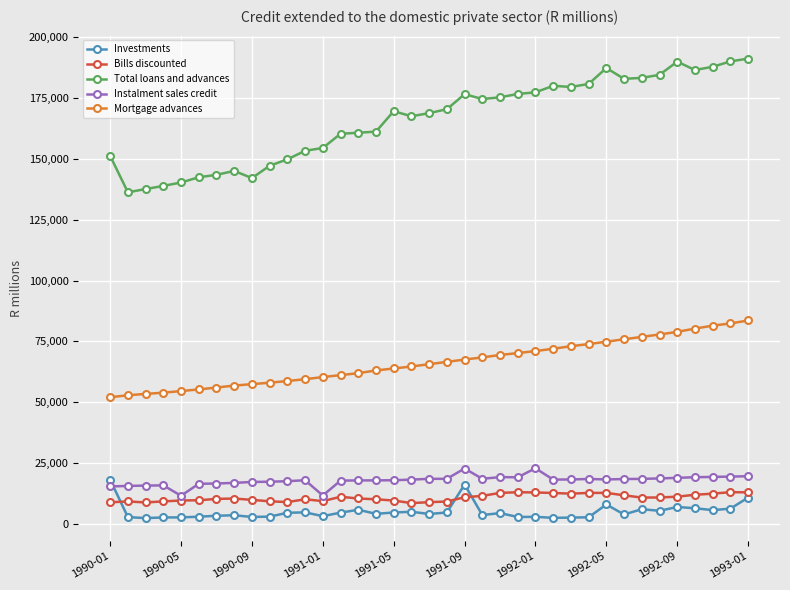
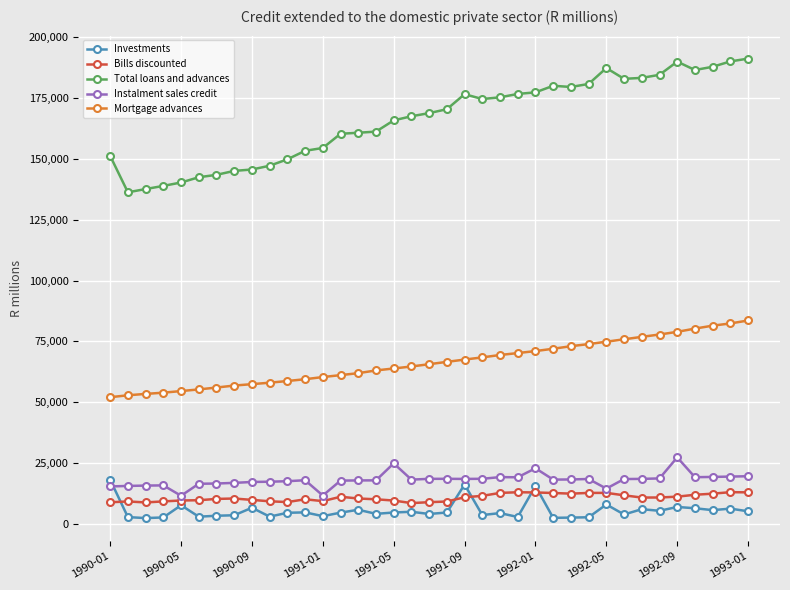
Investments, 1990-05: 3,000 -> 8,000
Investments, 1990-09: 3,000 -> 7,000
Total loans and advances, 1990-09: 142,000 -> 146,000
Total loans and advances, 1991-05: 170,000 -> 166,000
Instalment sales credit, 1991-05: 18,000 -> 25,000
Instalment sales credit, 1991-09: 23,000 -> 19,000
Investments, 1992-01: 3,000 -> 16,000
Instalment sales credit, 1992-05: 18,000 -> 15,000
Instalment sales credit, 1992-09: 19,000 -> 27,000
Investments, 1993-01: 11,000 -> 5,000
